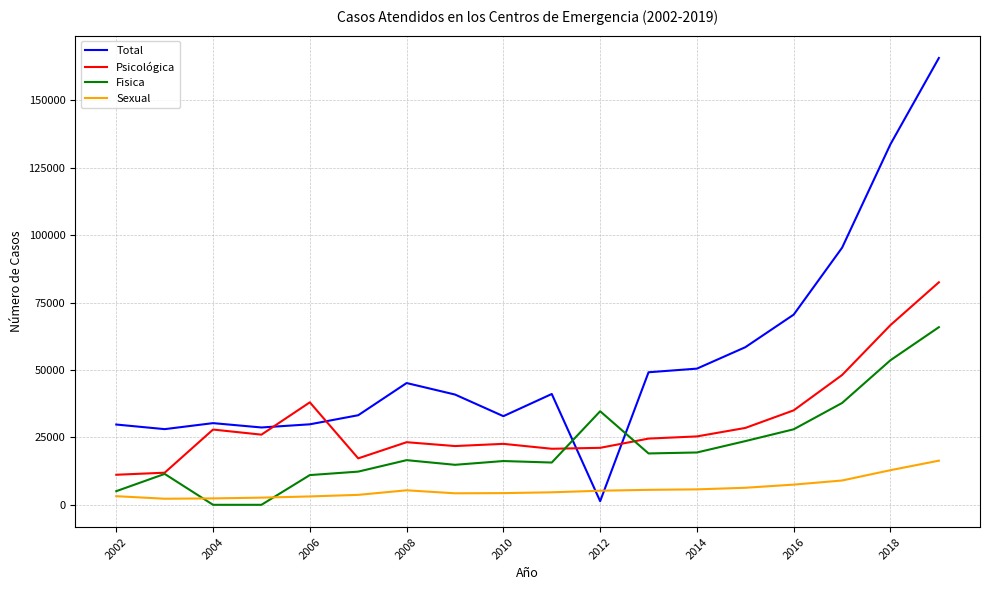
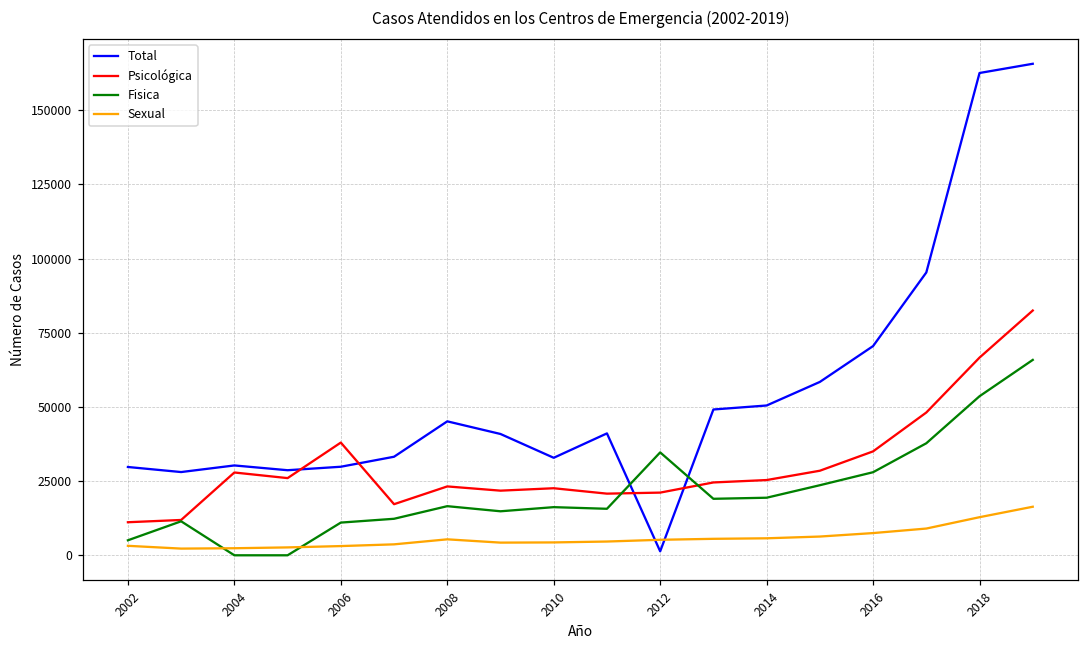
Total, 2018: 134000 -> 163000
